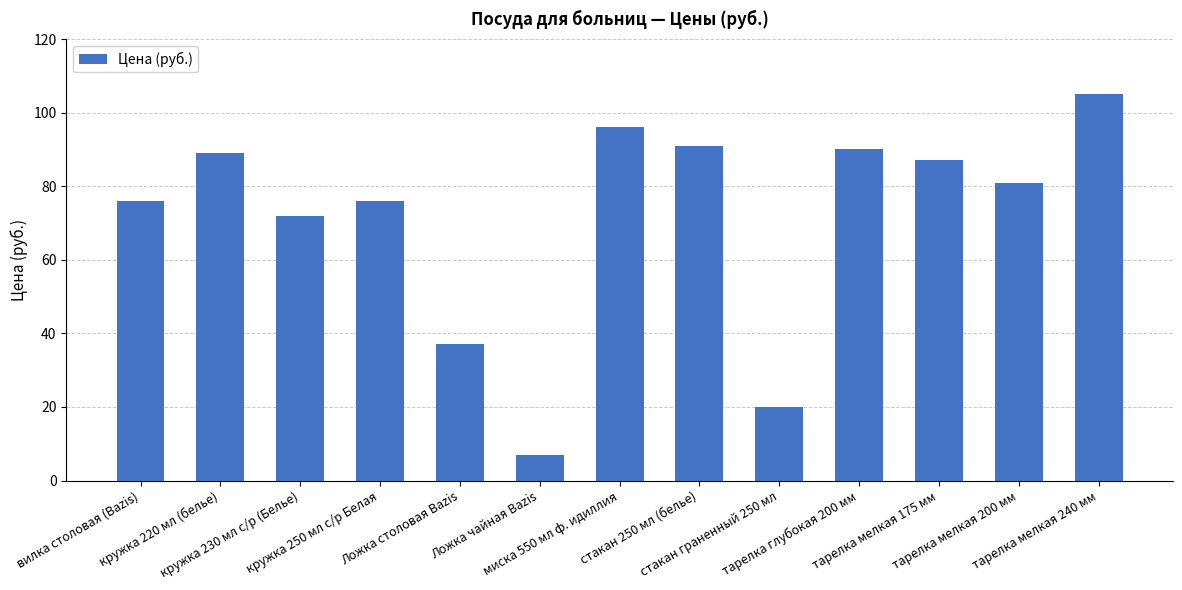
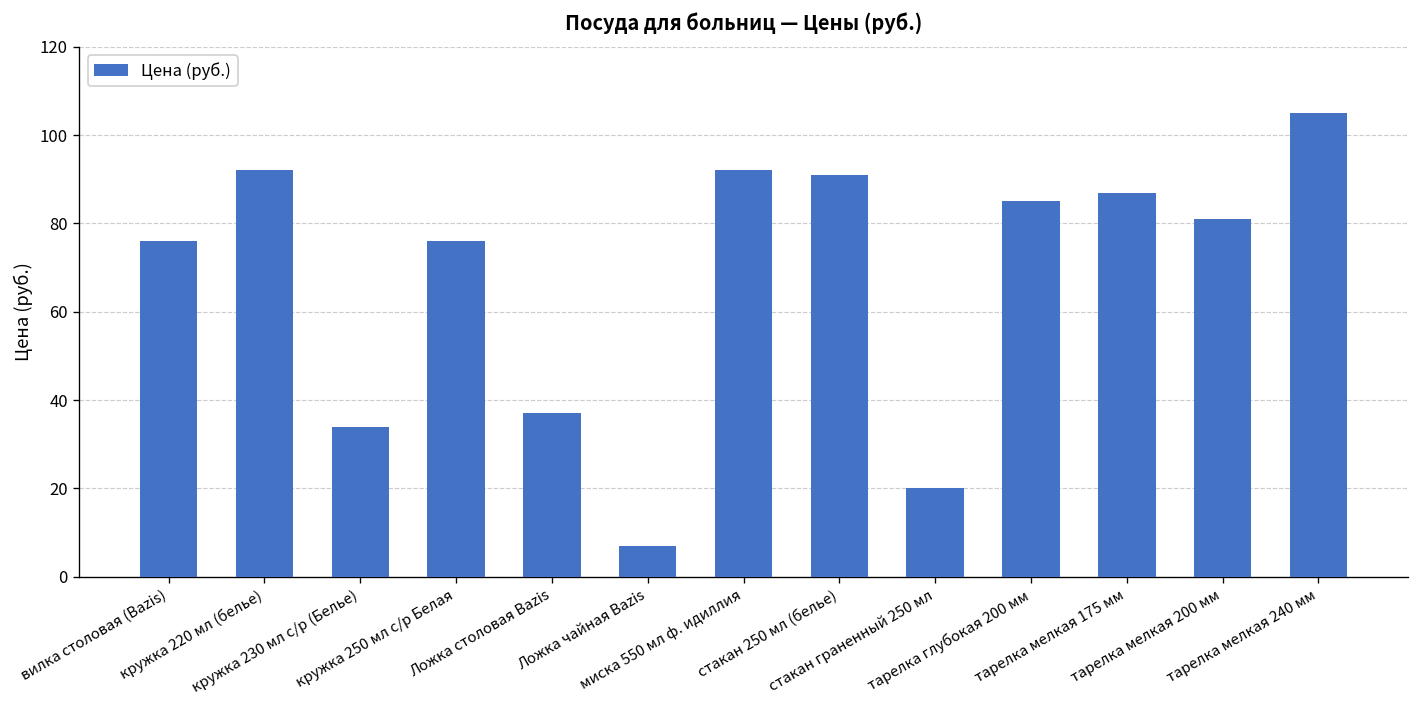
кружка 220 мл (белье): 89 -> 92
кружка 230 мл с/р (Белье): 72 -> 34
миска 550 мл ф. идиллия: 96 -> 92
тарелка глубокая 200 мм: 90 -> 85
